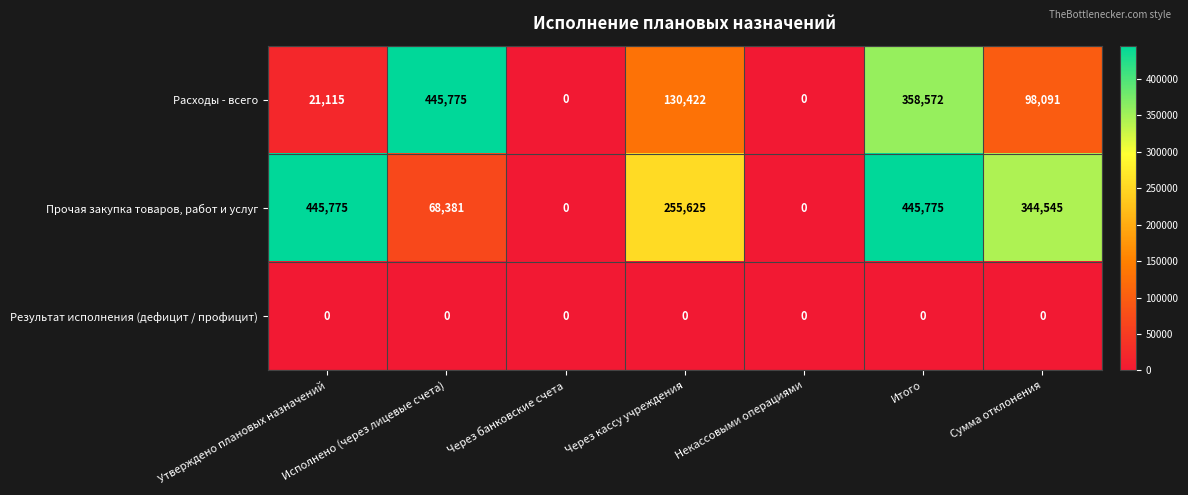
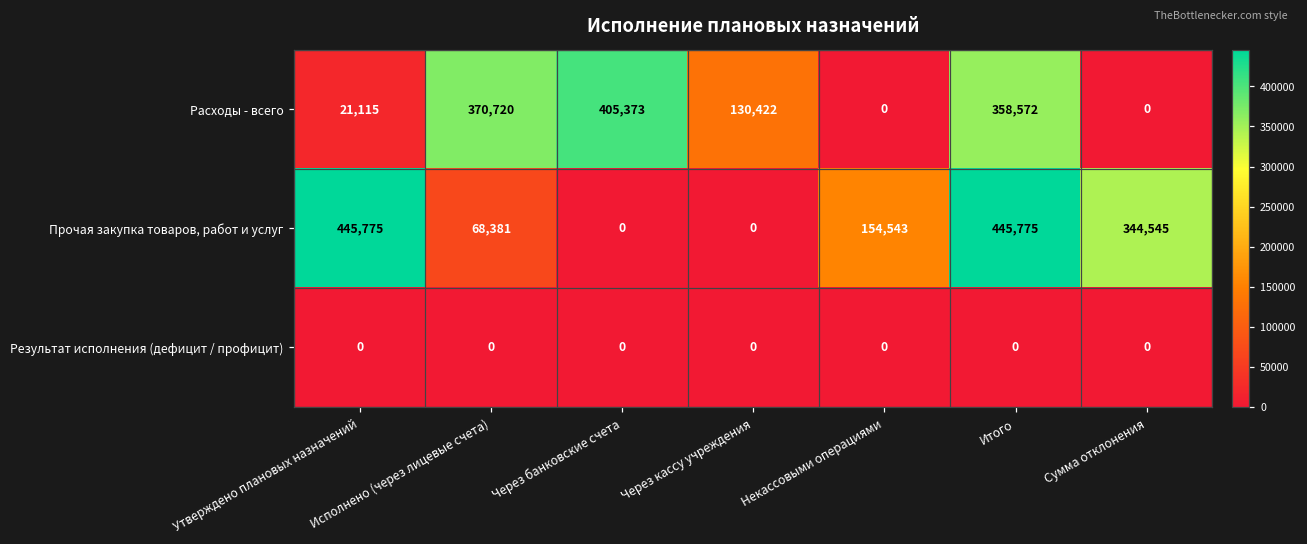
Расходы - всего, Исполнено (через лицевые счета): 445,775 -> 370,720
Расходы - всего, Через банковские счета: 0 -> 405,373
Расходы - всего, Сумма отклонения: 98,091 -> 0
Прочая закупка товаров, работ и услуг, Через кассу учреждения: 255,625 -> 0
Прочая закупка товаров, работ и услуг, Некассовыми операциями: 0 -> 154,543
